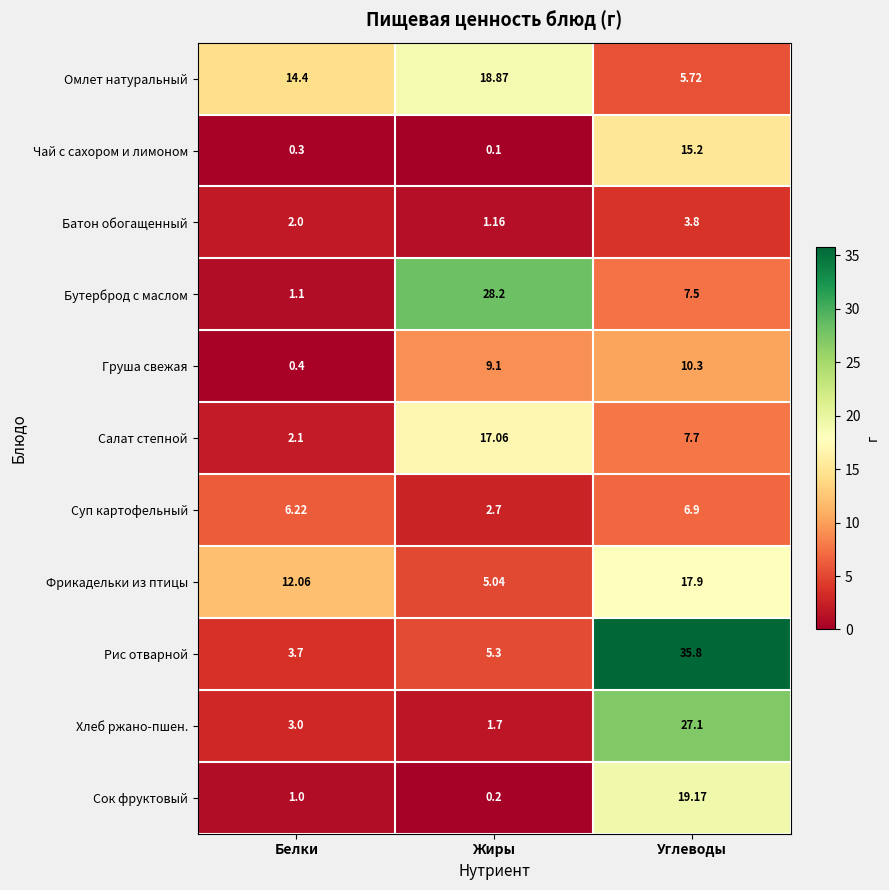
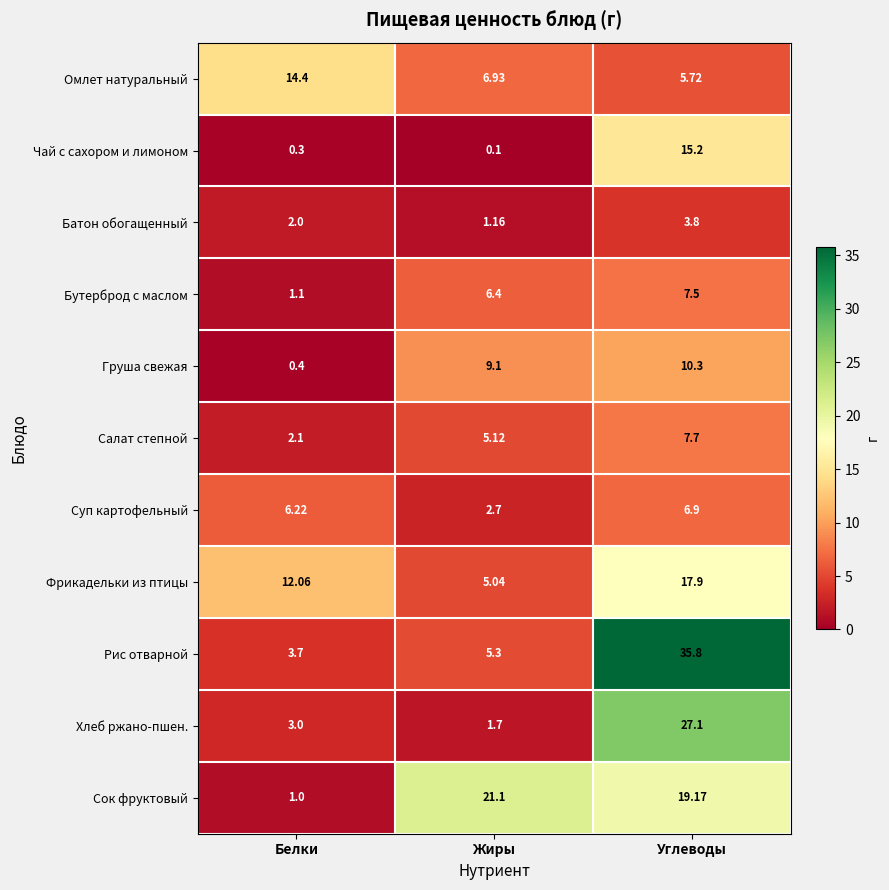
Омлет натуральный, Жиры: 18.87 -> 6.93
Бутерброд с маслом, Жиры: 28.2 -> 6.4
Салат степной, Жиры: 17.06 -> 5.12
Сок фруктовый, Жиры: 0.2 -> 21.1
